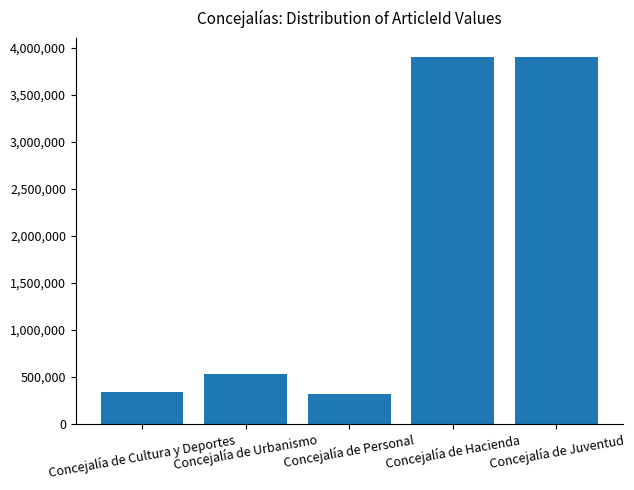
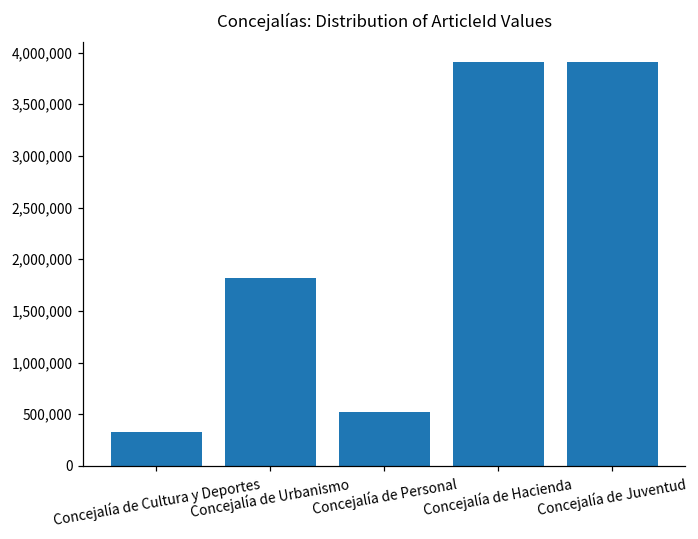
Concejalía de Urbanismo: 500,000 -> 1,800,000
Concejalía de Personal: 300,000 -> 500,000
